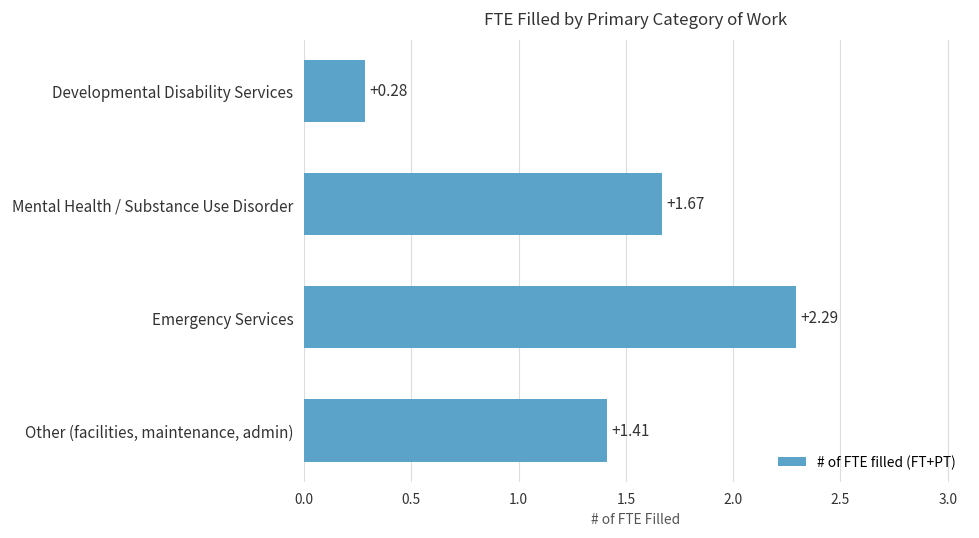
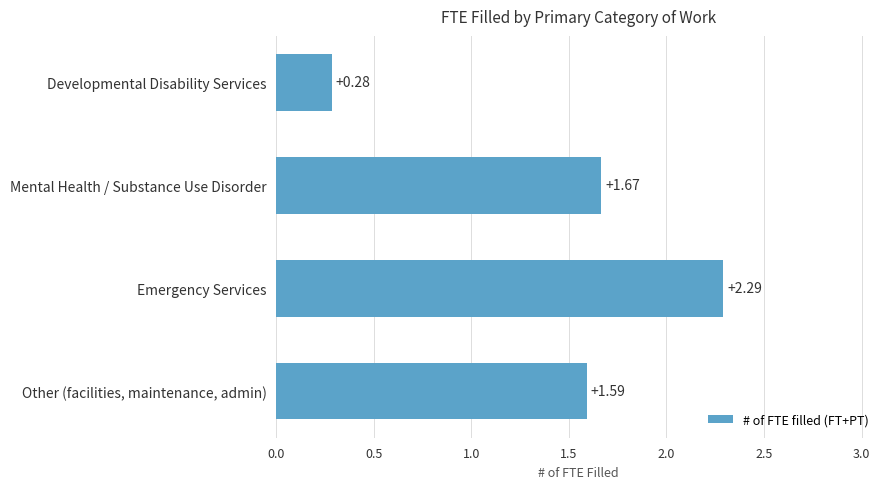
Other (facilities, maintenance, admin): +1.41 -> +1.59
